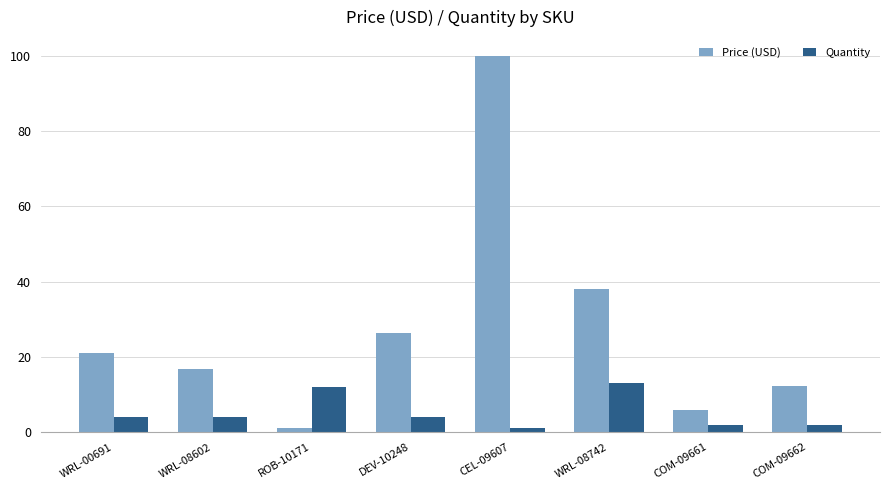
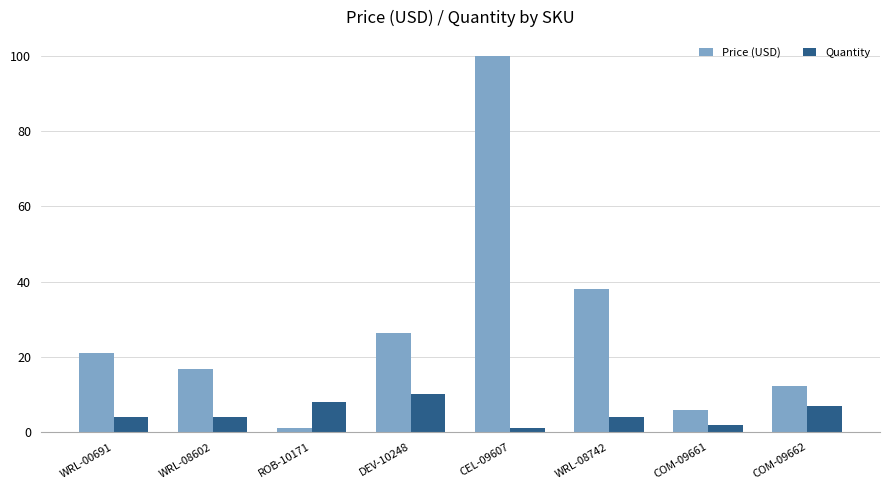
Quantity, ROB-10171: 12 -> 8
Quantity, DEV-10248: 4 -> 10
Quantity, WRL-08742: 13 -> 4
Quantity, COM-09662: 2 -> 7
